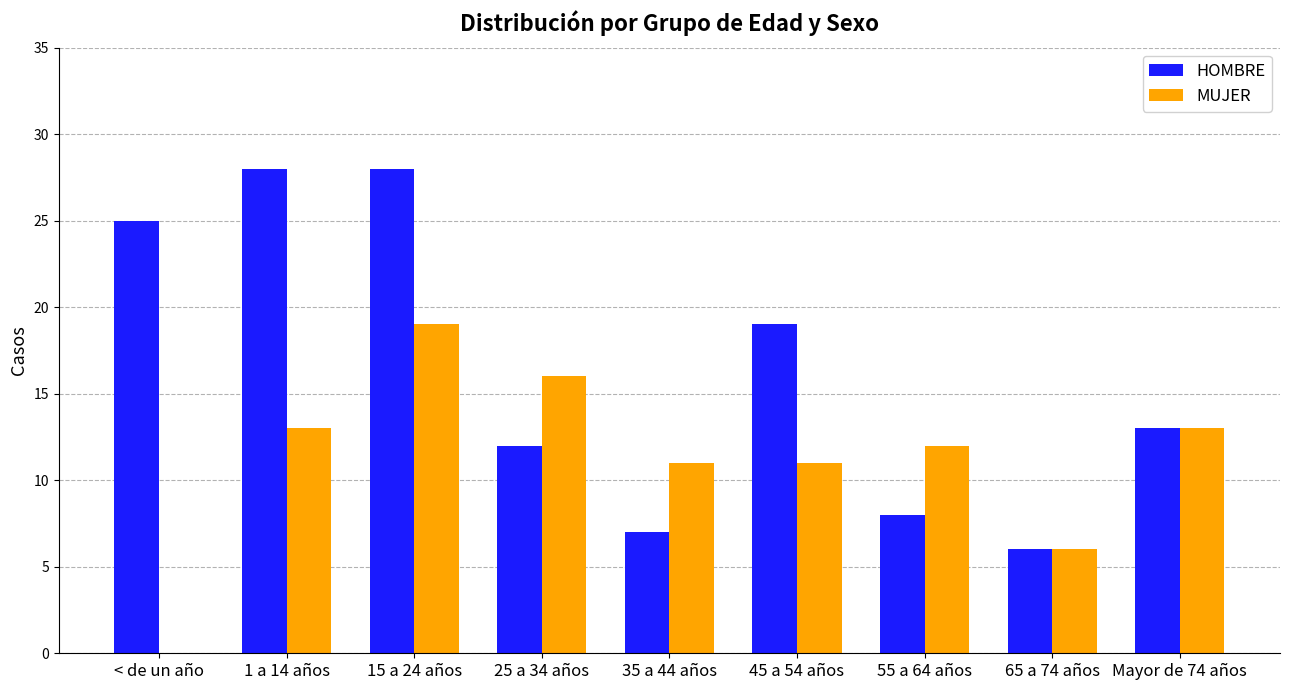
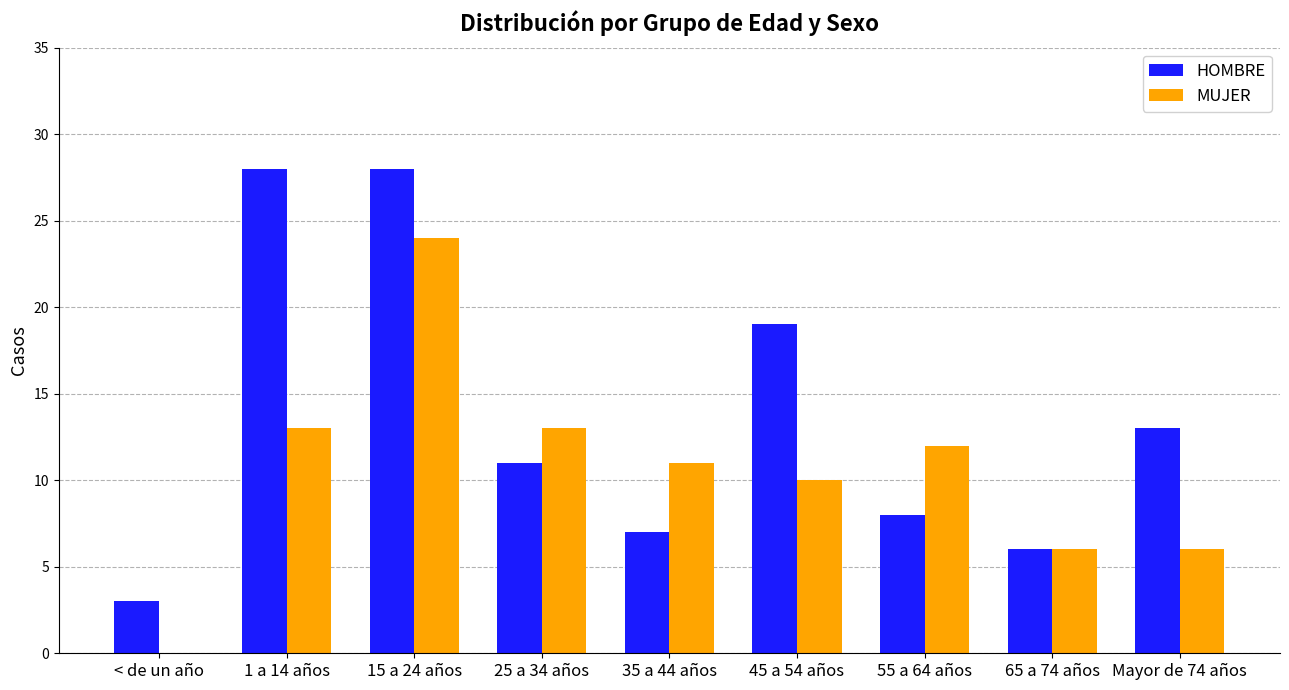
HOMBRE, < de un año: 25 -> 3
MUJER, 15 a 24 años: 19 -> 24
HOMBRE, 25 a 34 años: 12 -> 11
MUJER, 25 a 34 años: 16 -> 13
MUJER, 45 a 54 años: 11 -> 10
MUJER, Mayor de 74 años: 13 -> 6
